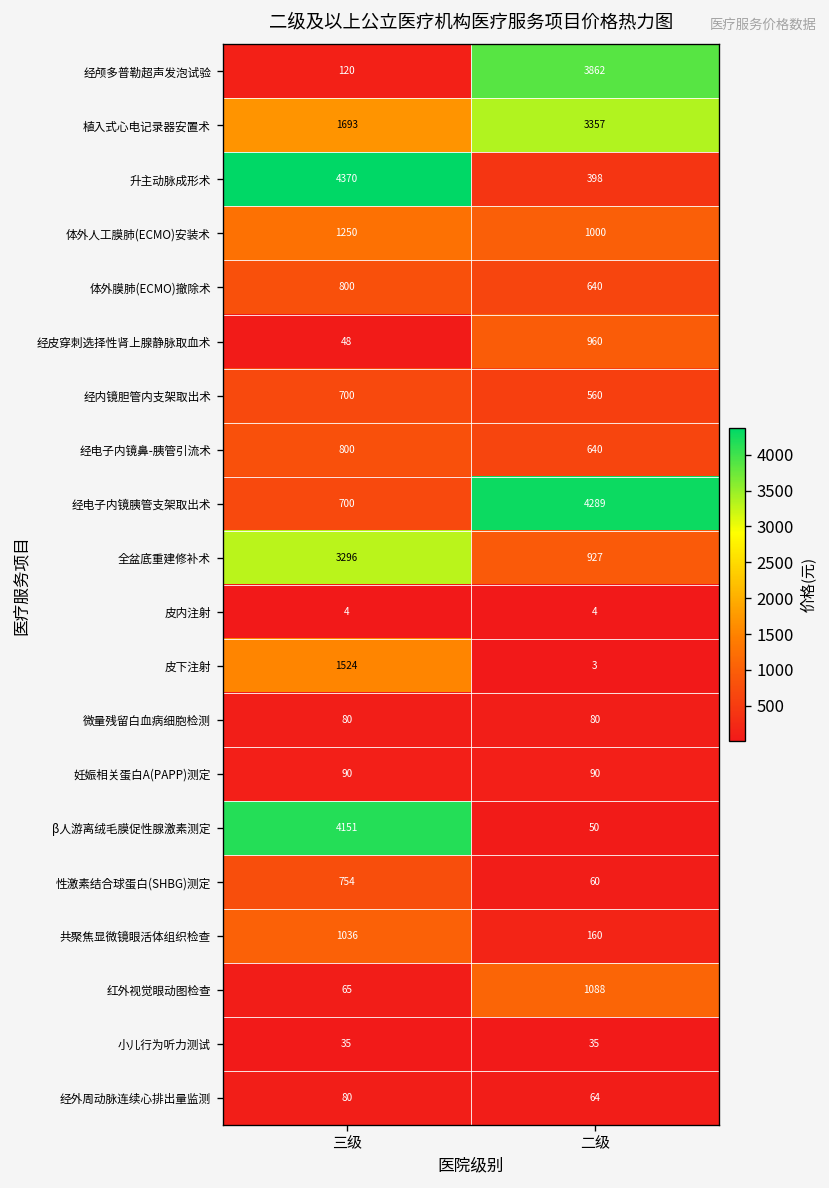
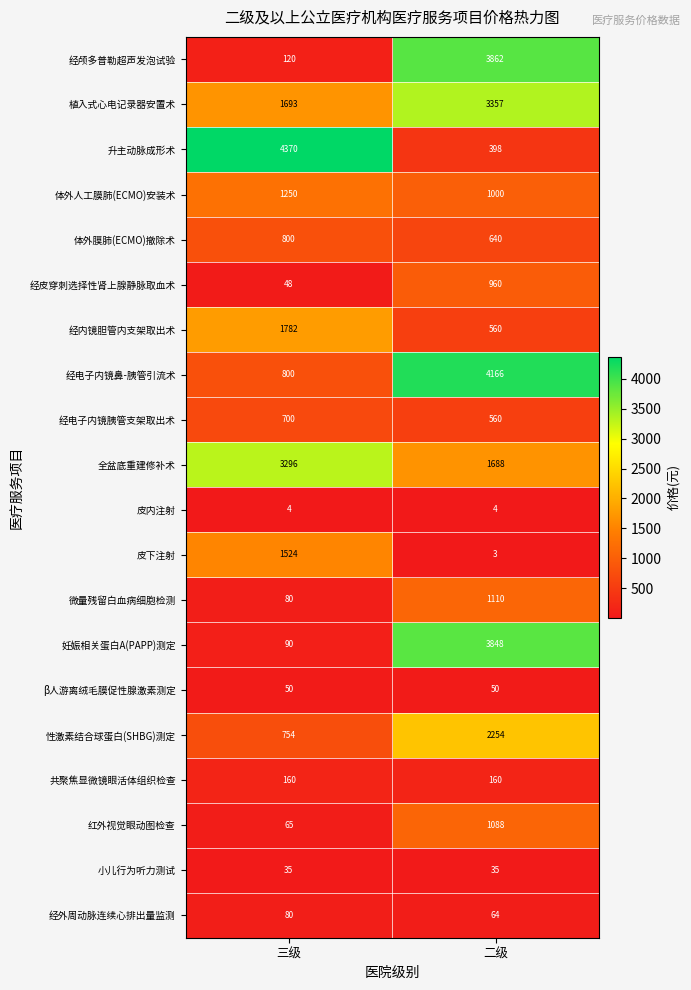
经内镜胆管内支架取出术, 三级: 700 -> 1782
经电子内镜鼻-胰管引流术, 二级: 640 -> 4166
经电子内镜胰管支架取出术, 二级: 4289 -> 560
全盆底重建修补术, 二级: 927 -> 1688
微量残留白血病细胞检测, 二级: 80 -> 1110
妊娠相关蛋白A(PAPP)测定, 二级: 90 -> 3848
β人游离绒毛膜促性腺激素测定, 三级: 4151 -> 50
性激素结合球蛋白(SHBG)测定, 二级: 60 -> 2254
共聚焦显微镜眼活体组织检查, 三级: 1036 -> 160
